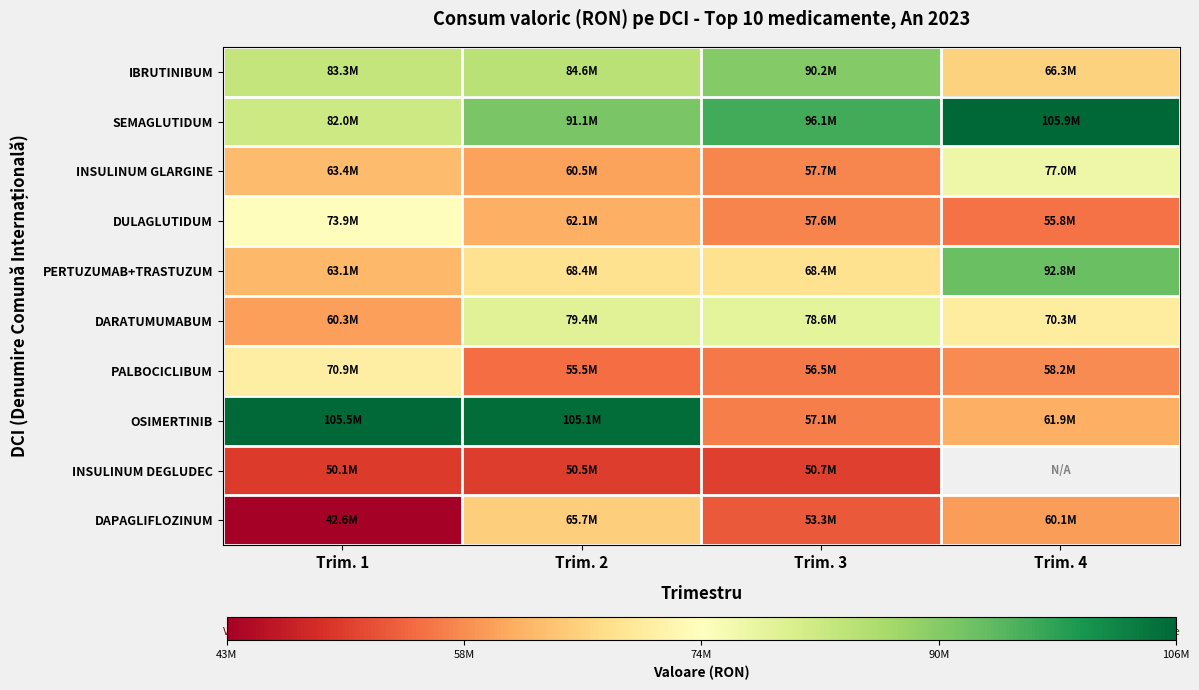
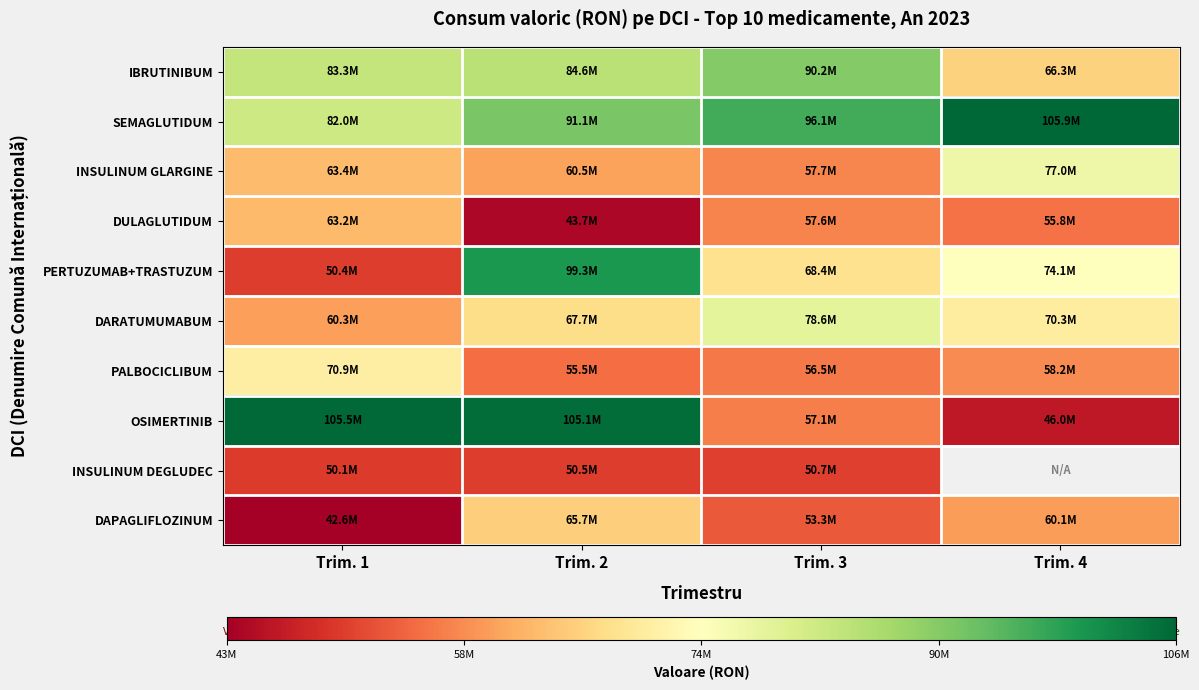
DULAGLUTIDUM, Trim. 1: 73.9M -> 63.2M
DULAGLUTIDUM, Trim. 2: 62.1M -> 43.7M
PERTUZUMAB+TRASTUZUM, Trim. 1: 63.1M -> 50.4M
PERTUZUMAB+TRASTUZUM, Trim. 2: 68.4M -> 99.3M
PERTUZUMAB+TRASTUZUM, Trim. 4: 92.8M -> 74.1M
DARATUMUMABUM, Trim. 2: 79.4M -> 67.7M
OSIMERTINIB, Trim. 4: 61.9M -> 46.0M
